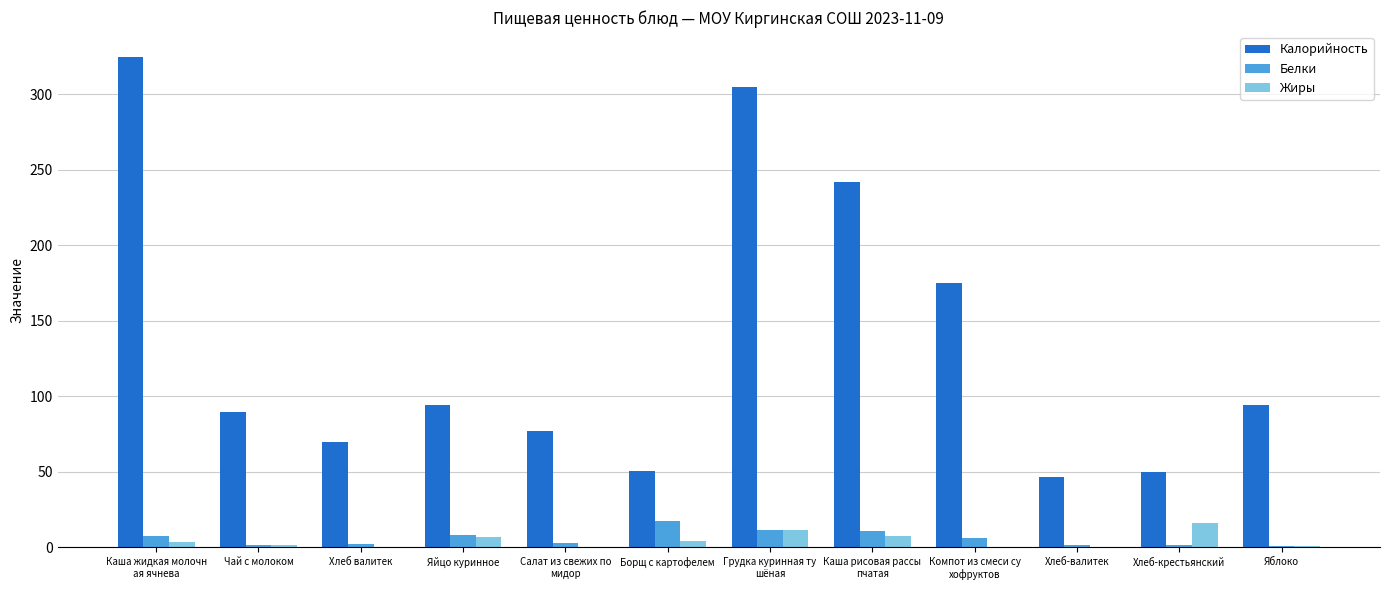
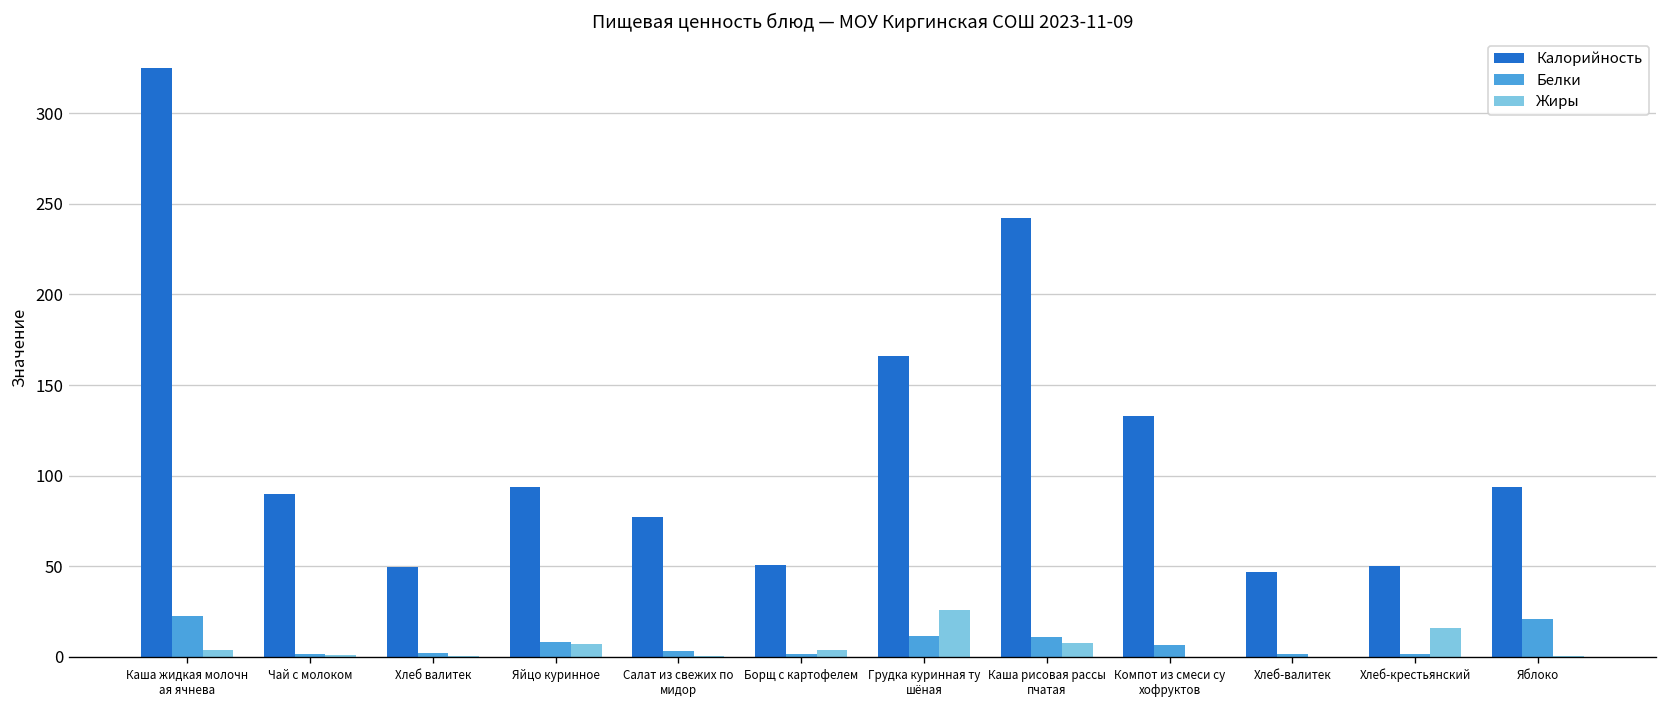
Белки, Каша жидкая молочн ая ячнева: 7 -> 22
Калорийность, Хлеб валитек: 70 -> 49
Белки, Борщ с картофелем: 17 -> 2
Калорийность, Грудка куринная ту шёная: 305 -> 166
Жиры, Грудка куринная ту шёная: 12 -> 26
Калорийность, Компот из смеси су хофруктов: 175 -> 133
Белки, Яблоко: 1 -> 21
